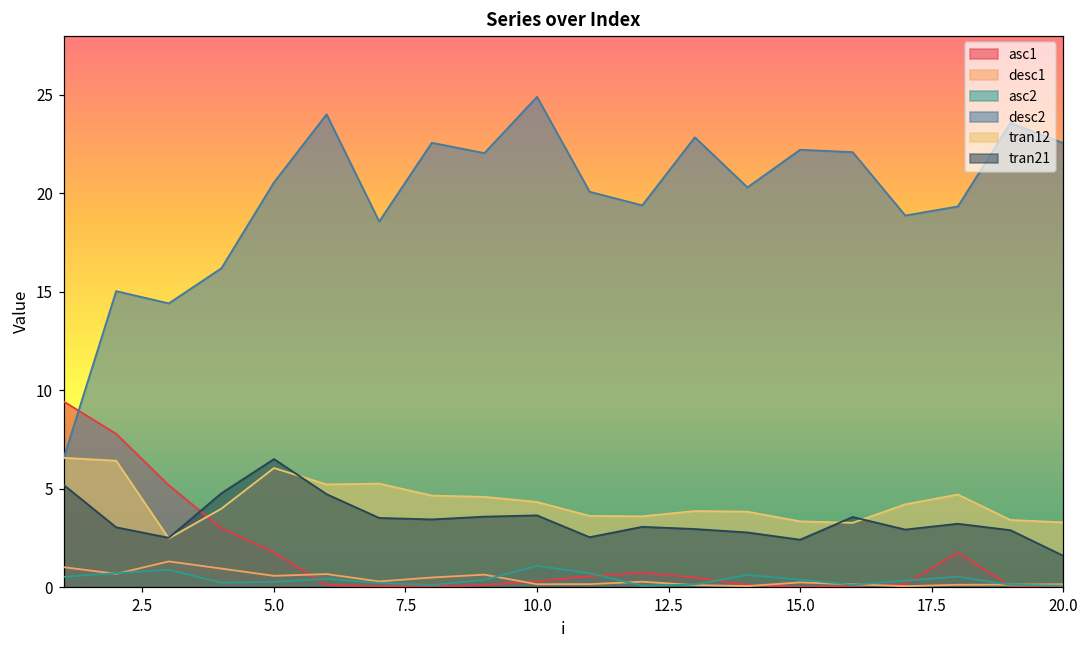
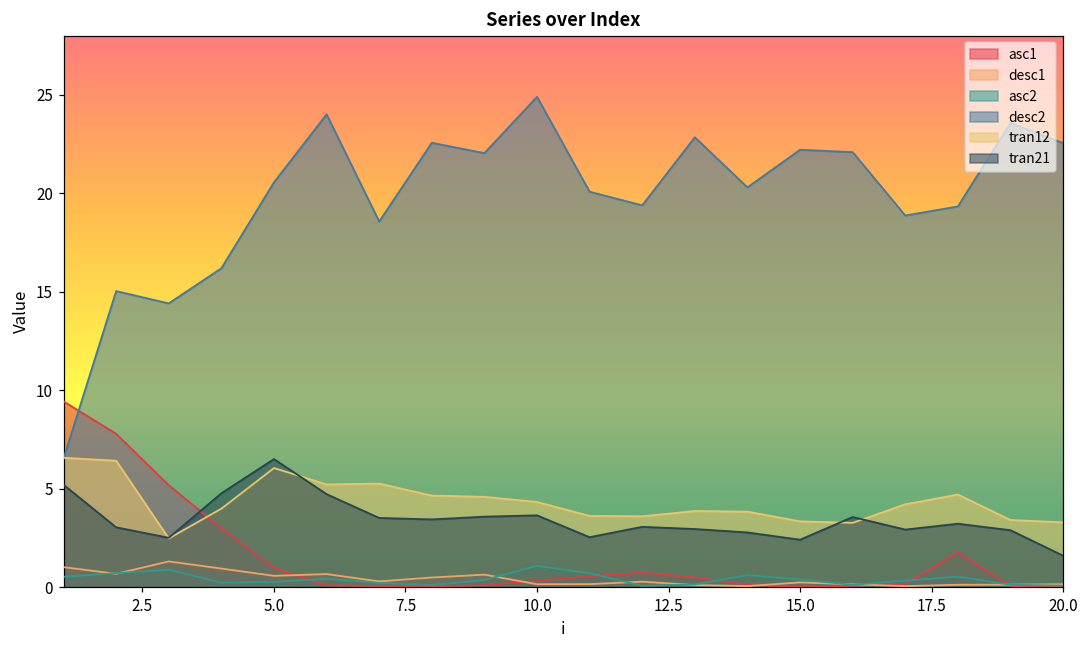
asc1, 5.0: 1.8 -> 1.0
